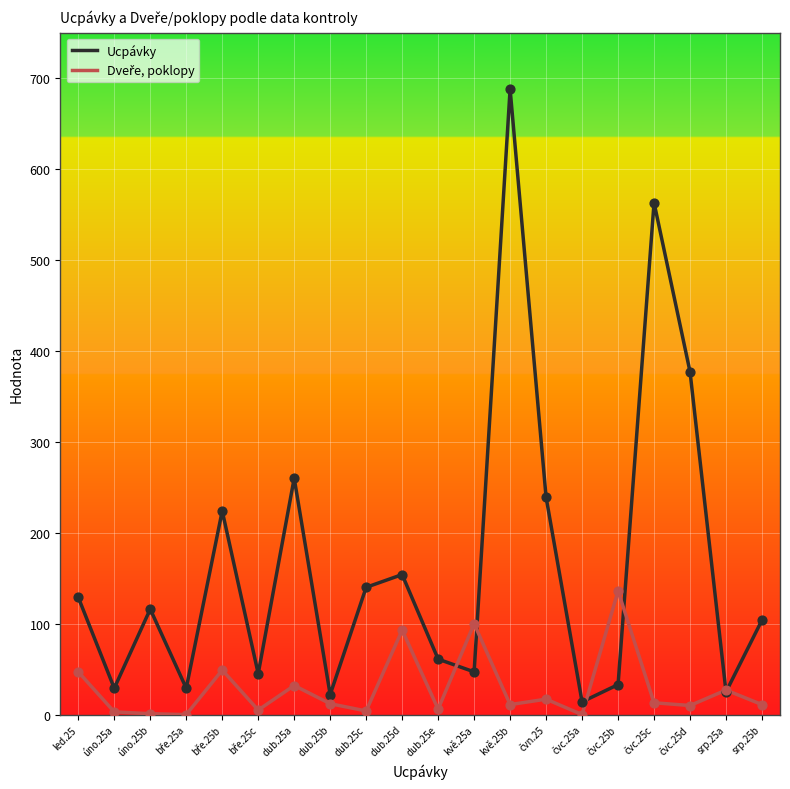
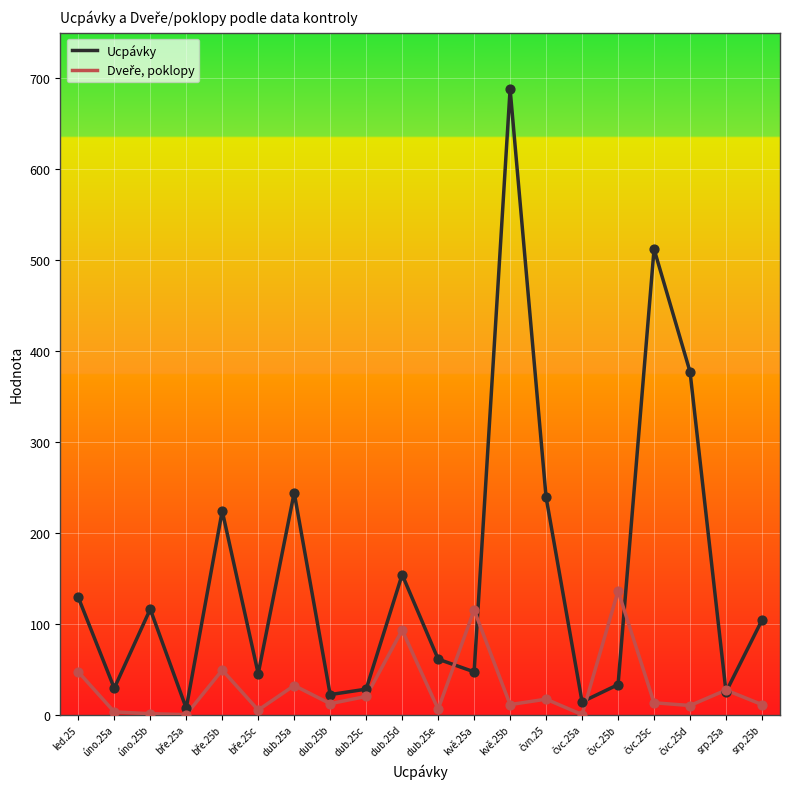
Ucpávky, bře.25a: 30 -> 10
Ucpávky, dub.25a: 260 -> 240
Ucpávky, dub.25c: 140 -> 30
Dveře, poklopy, dub.25c: 0 -> 20
Dveře, poklopy, kvě.25a: 100 -> 120
Ucpávky, čvc.25c: 560 -> 510
